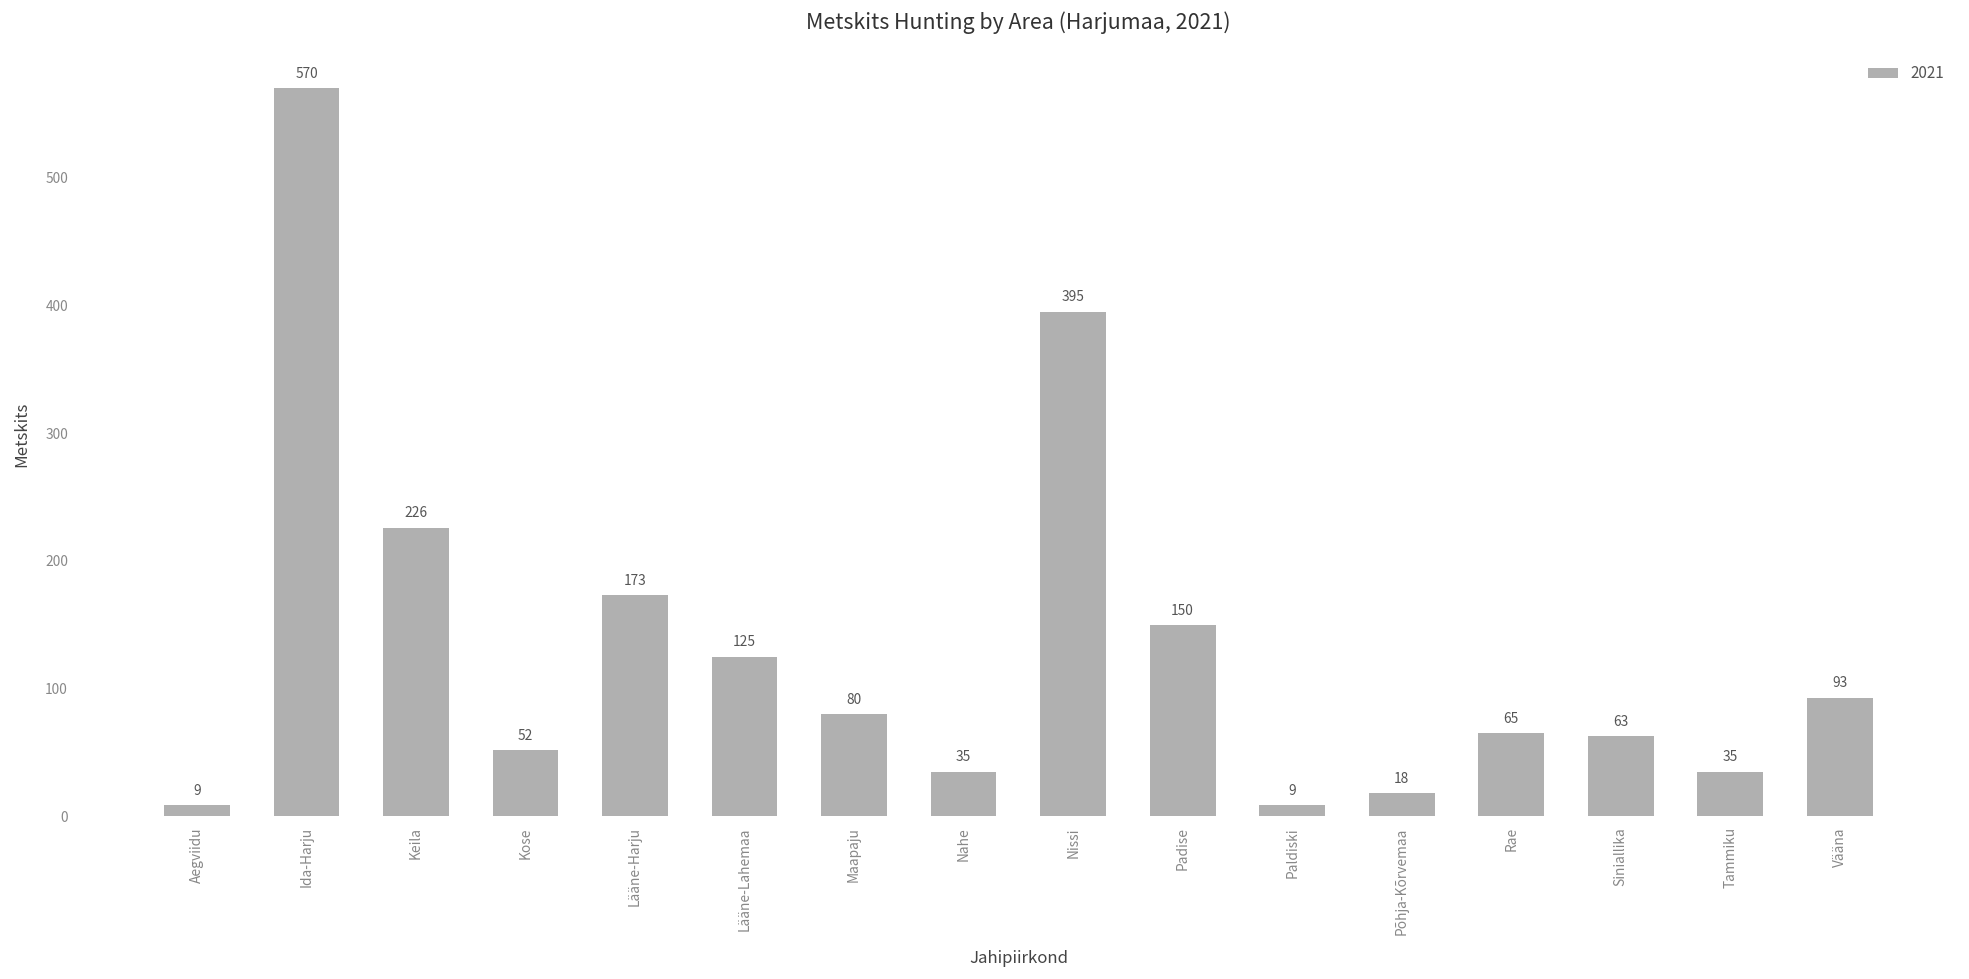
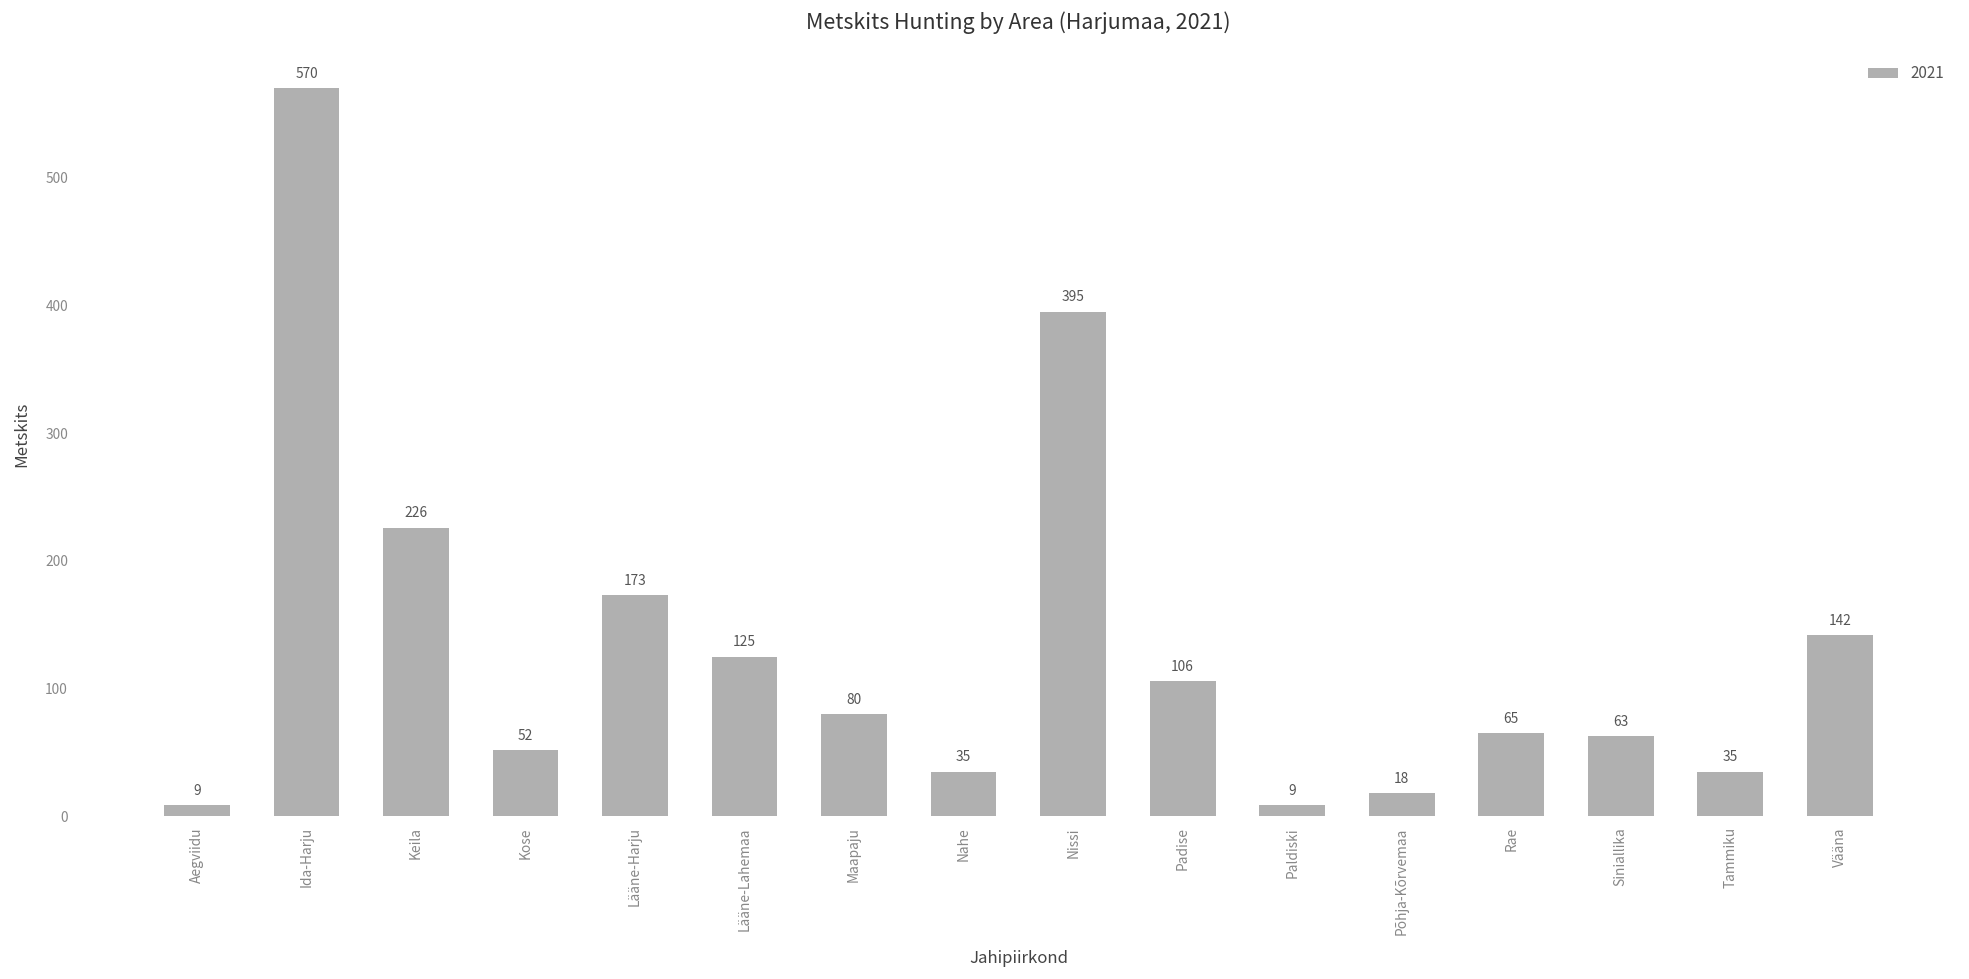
Padise: 150 -> 106
Vääna: 93 -> 142
